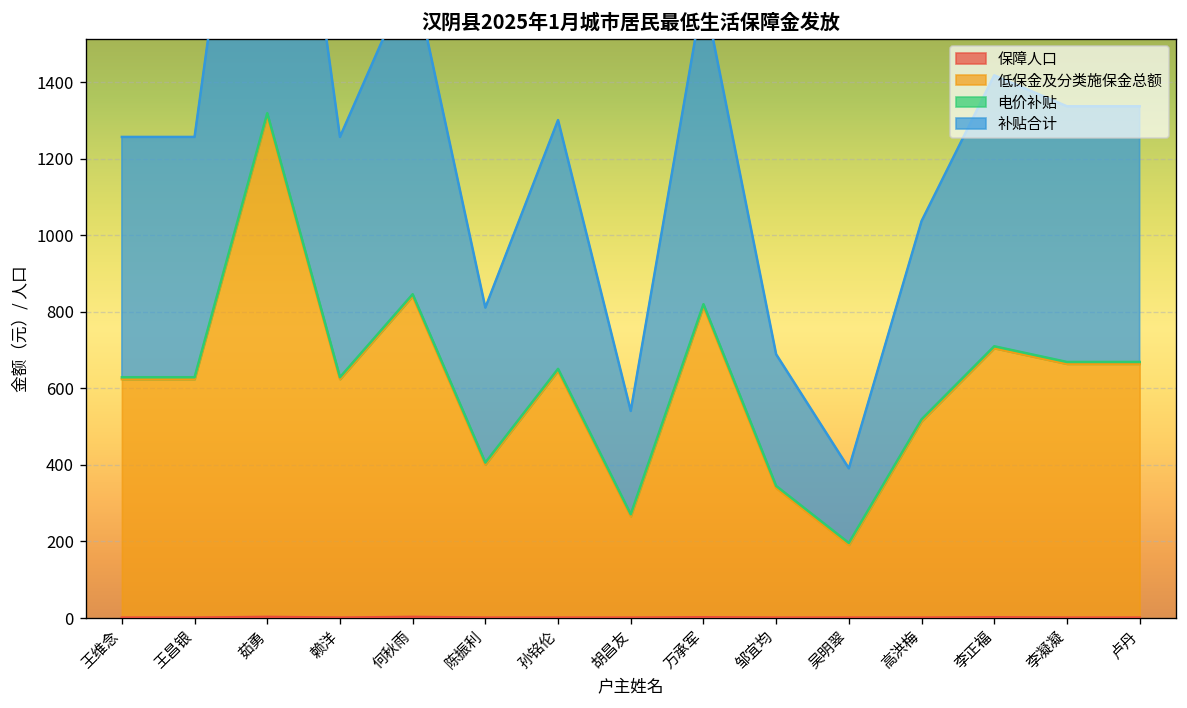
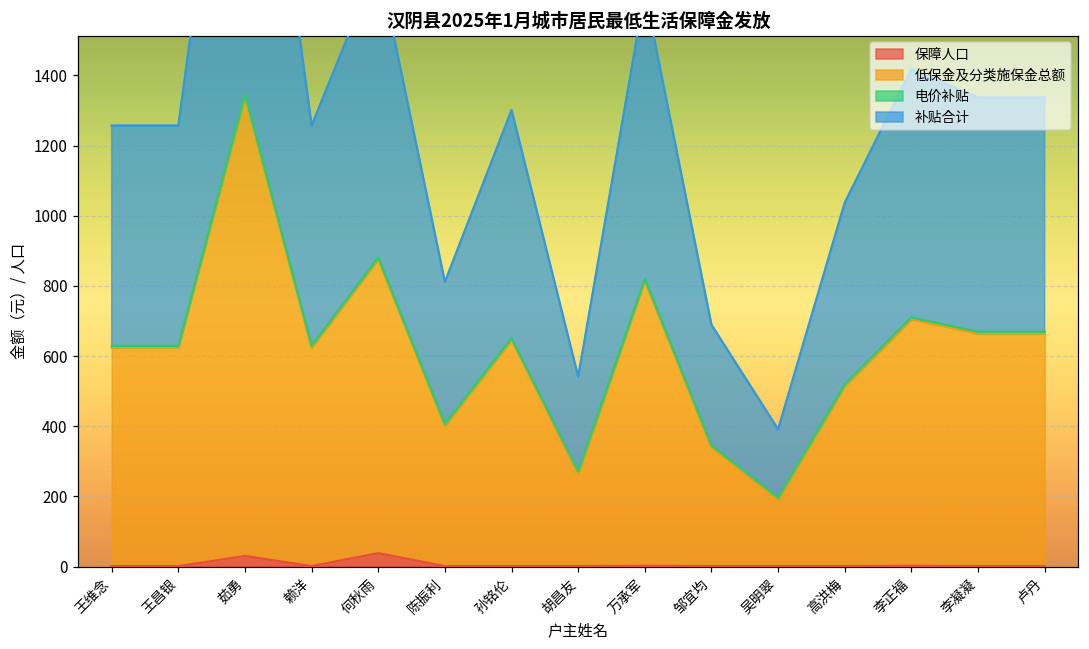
保障人口, 茹勇: 0 -> 30
保障人口, 何秋雨: 0 -> 40
